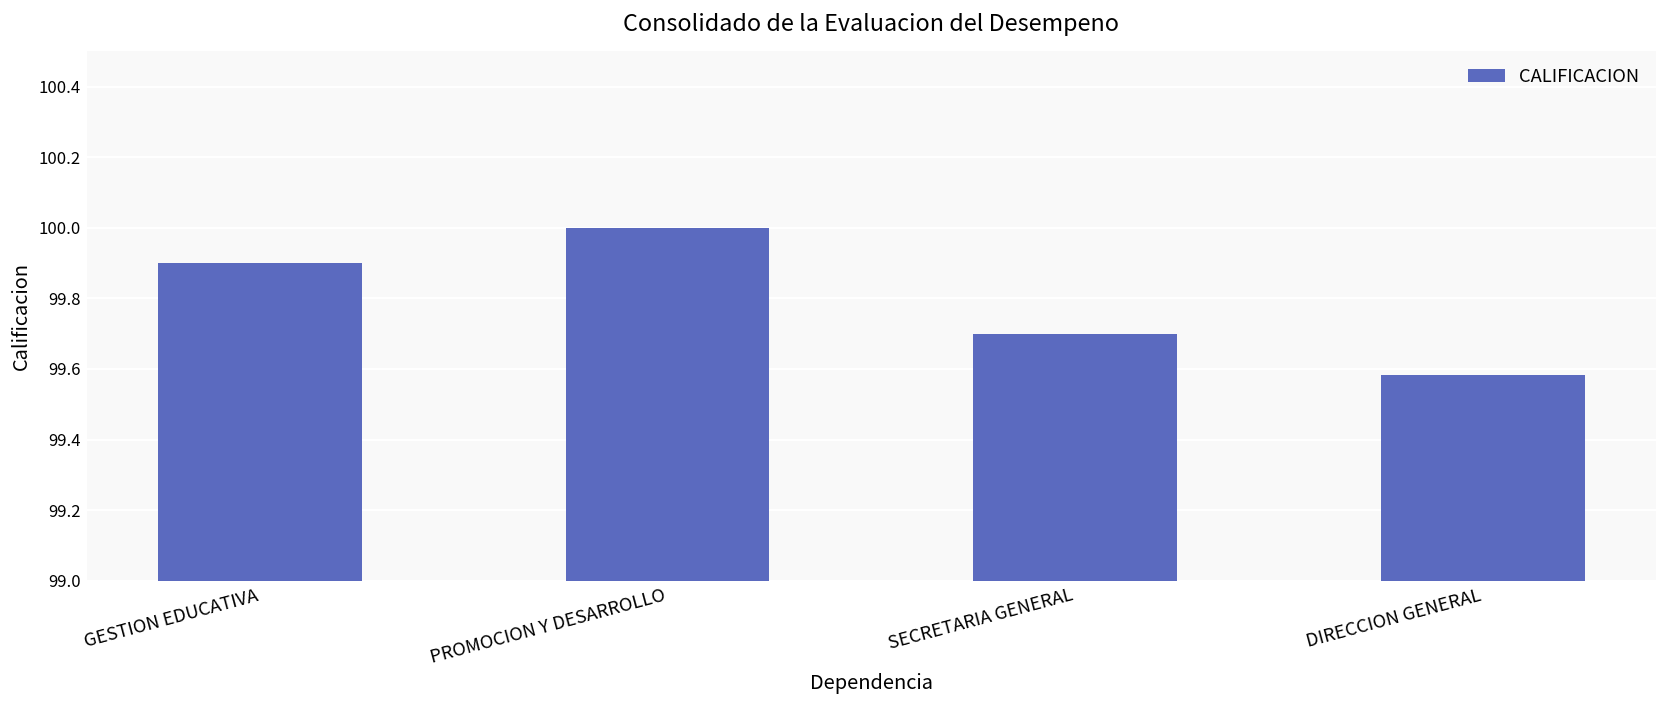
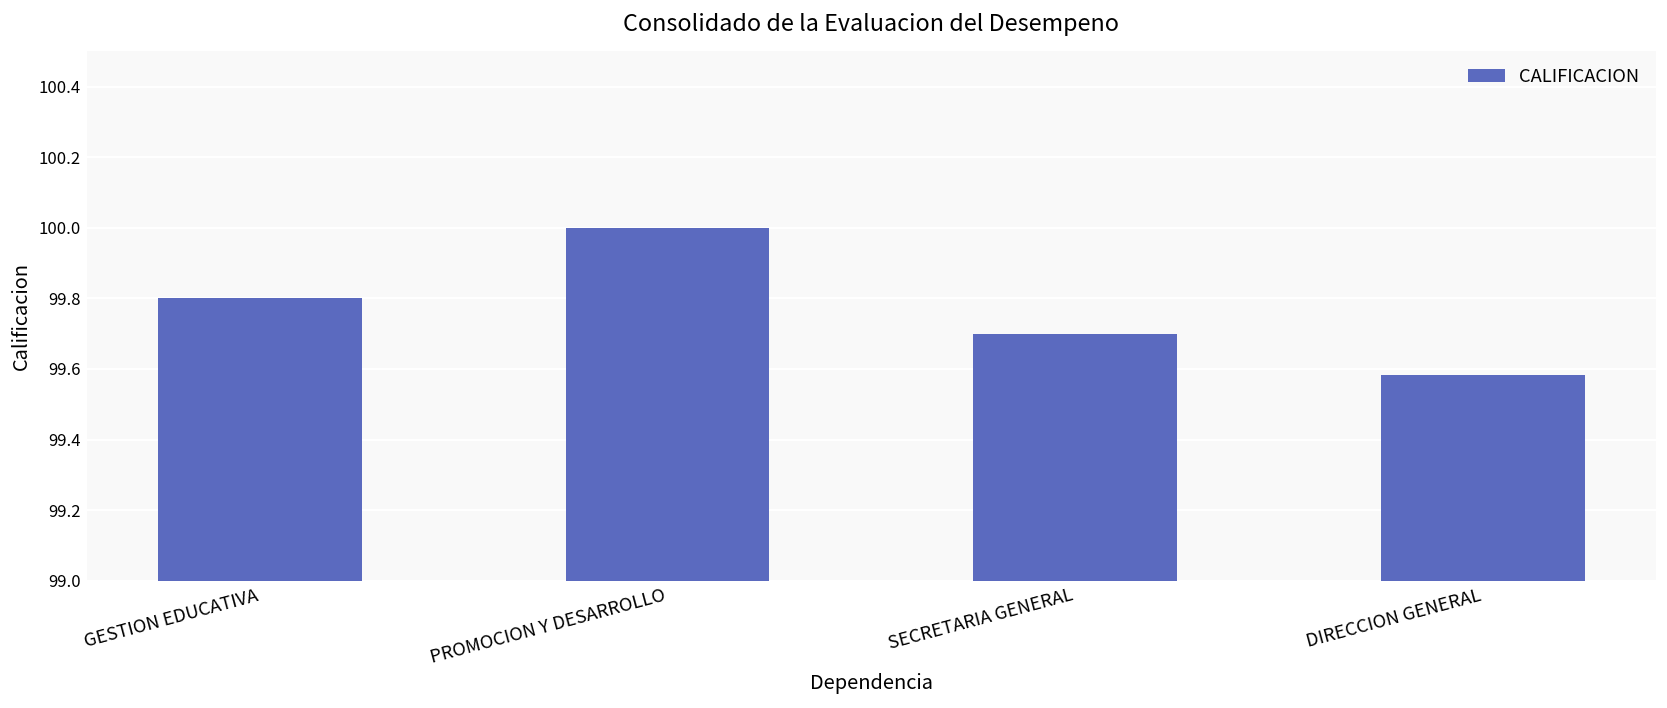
GESTION EDUCATIVA: 99.9 -> 99.8
